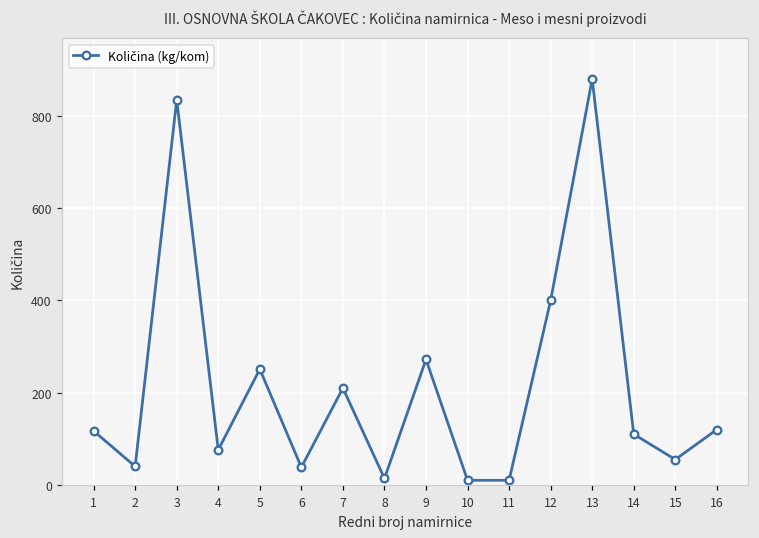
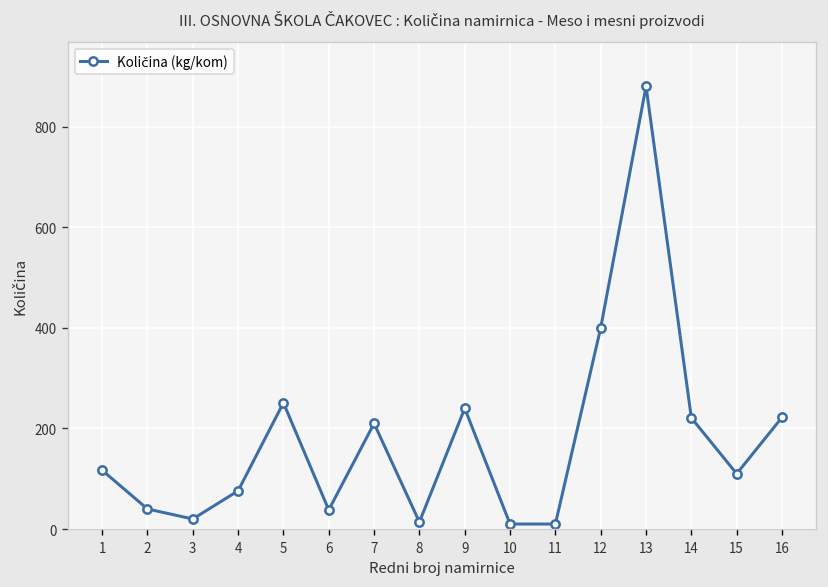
3: 840 -> 20
9: 270 -> 240
14: 110 -> 220
15: 60 -> 110
16: 120 -> 220
